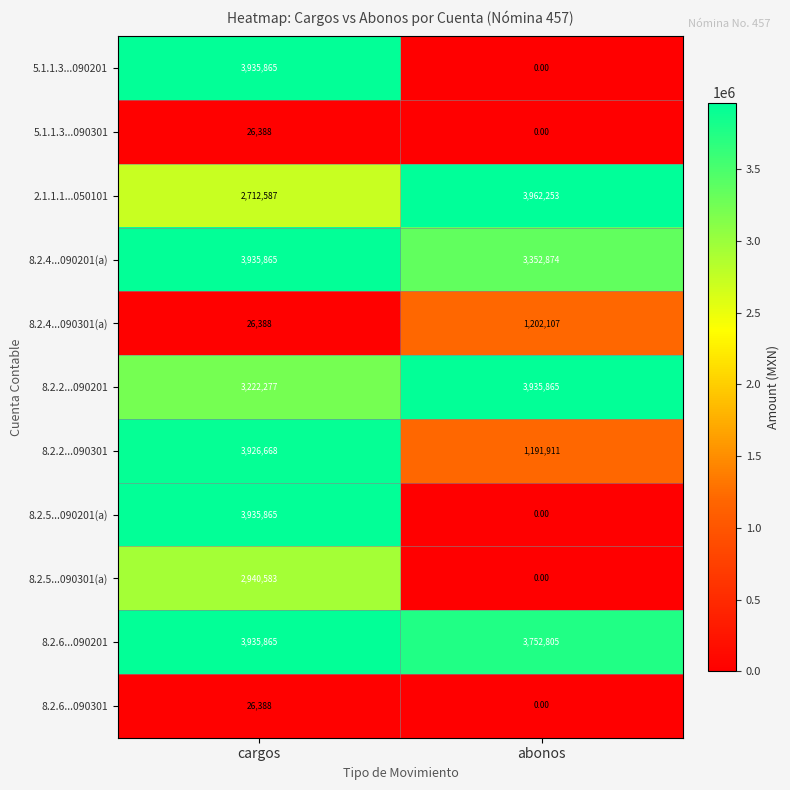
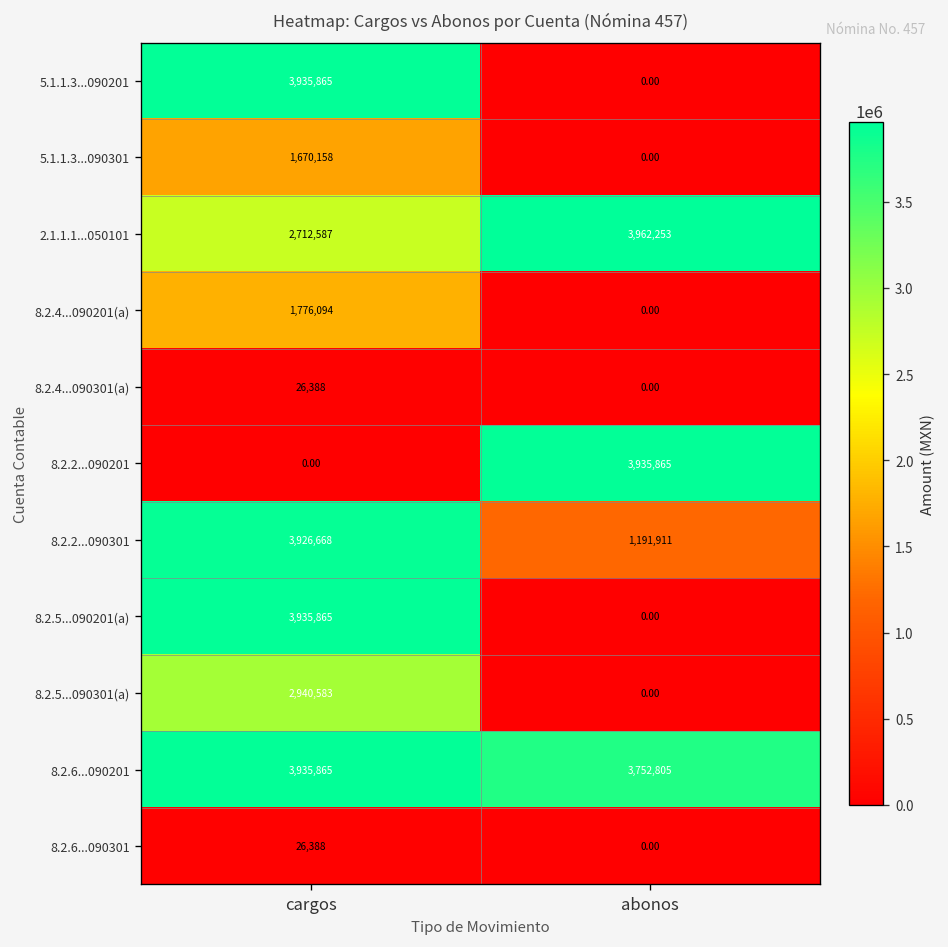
5.1.1.3...090301, cargos: 26,388 -> 1,670,158
8.2.4...090201(a), cargos: 3,935,865 -> 1,776,094
8.2.4...090201(a), abonos: 3,352,874 -> 0.00
8.2.4...090301(a), abonos: 1,202,107 -> 0.00
8.2.2...090201, cargos: 3,222,277 -> 0.00
